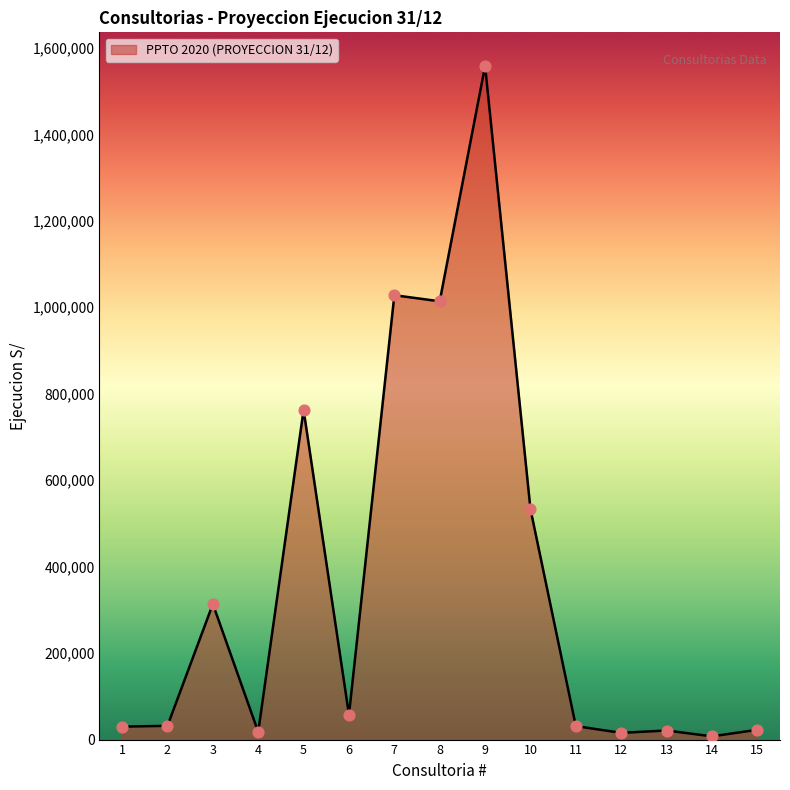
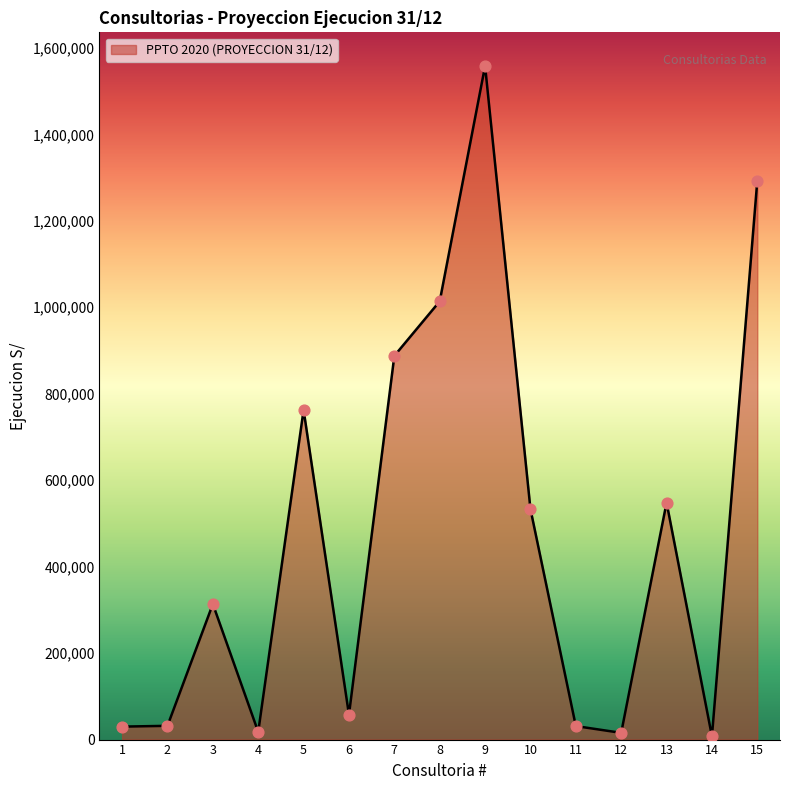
7: 1,030,000 -> 890,000
13: 20,000 -> 550,000
15: 20,000 -> 1,290,000
